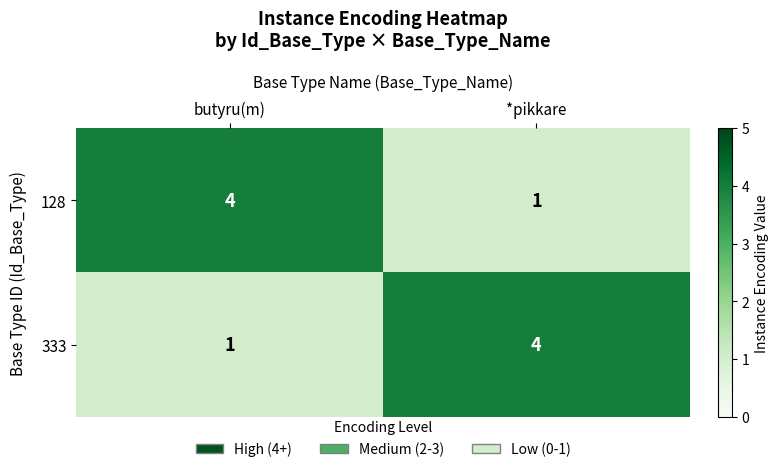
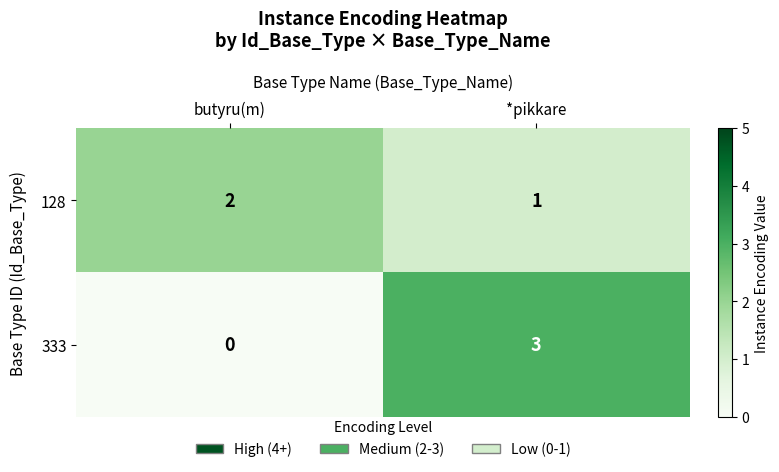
128, butyru(m): 4 -> 2
333, butyru(m): 1 -> 0
333, *pikkare: 4 -> 3
